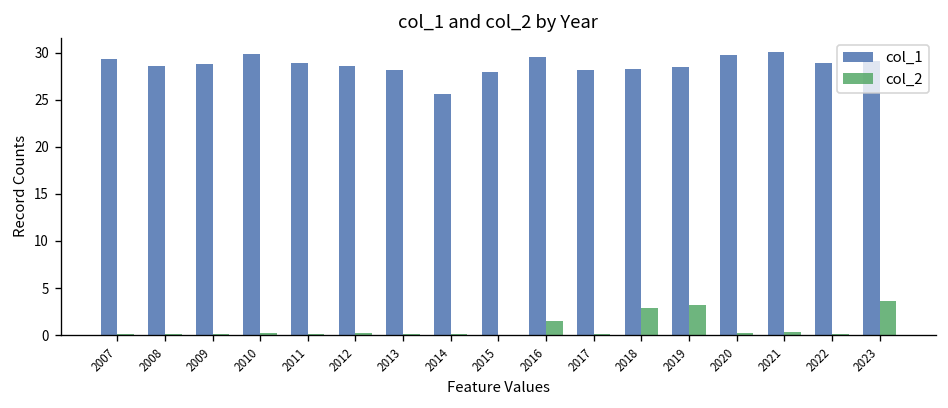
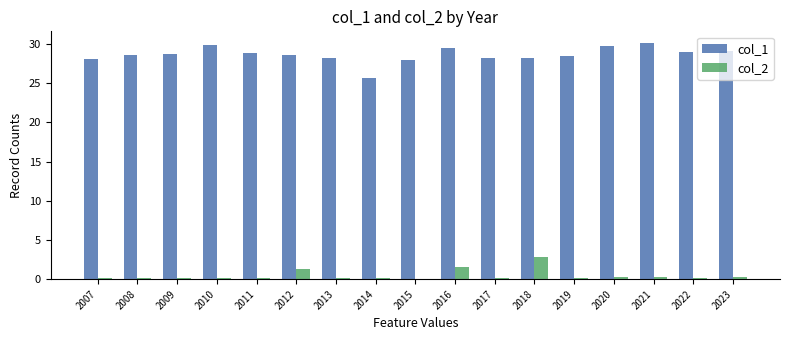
col_1, 2007: 29 -> 28
col_2, 2012: 0 -> 1
col_2, 2019: 3 -> 0
col_2, 2023: 4 -> 0
